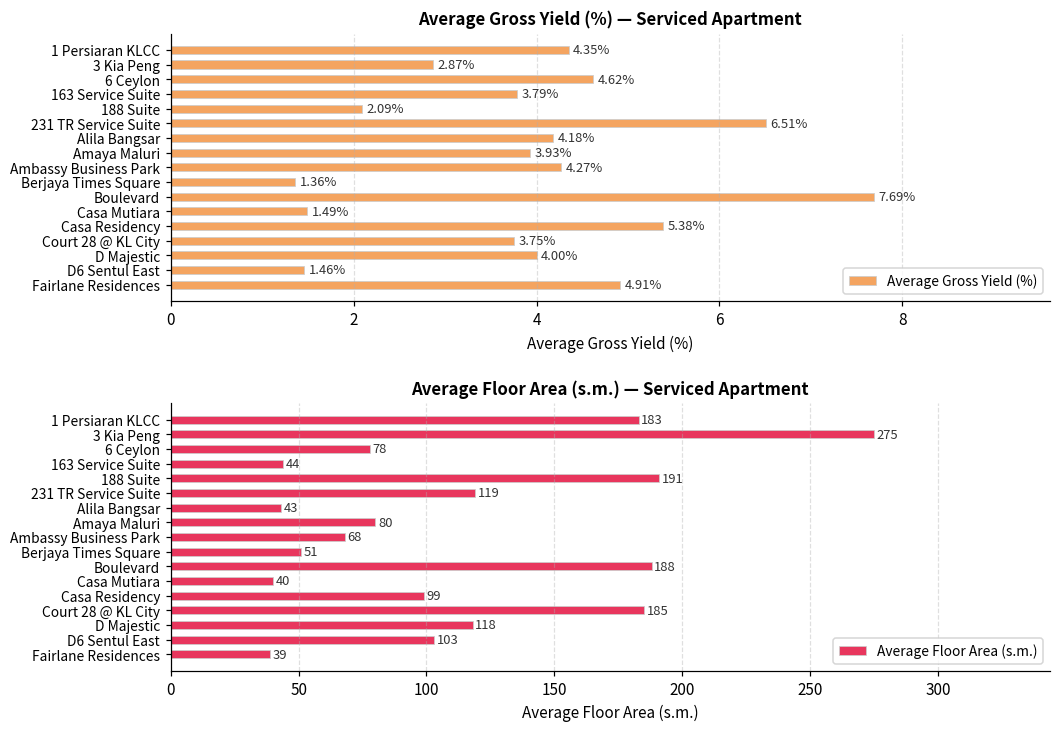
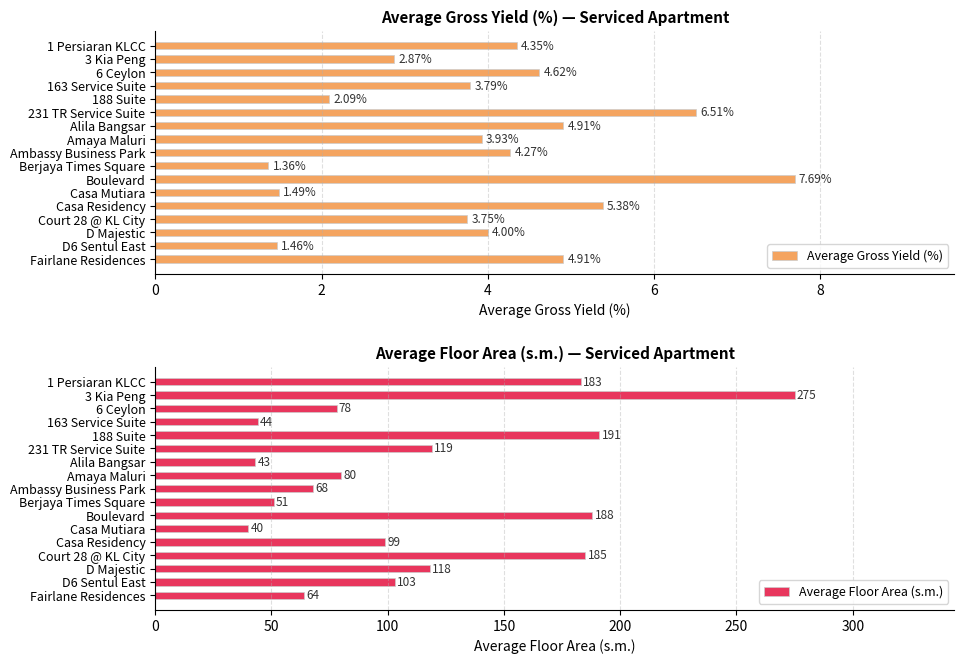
Average Gross Yield (%) — Serviced Apartment, Alila Bangsar: 4.18% -> 4.91%
Average Floor Area (s.m.) — Serviced Apartment, Fairlane Residences: 39 -> 64
